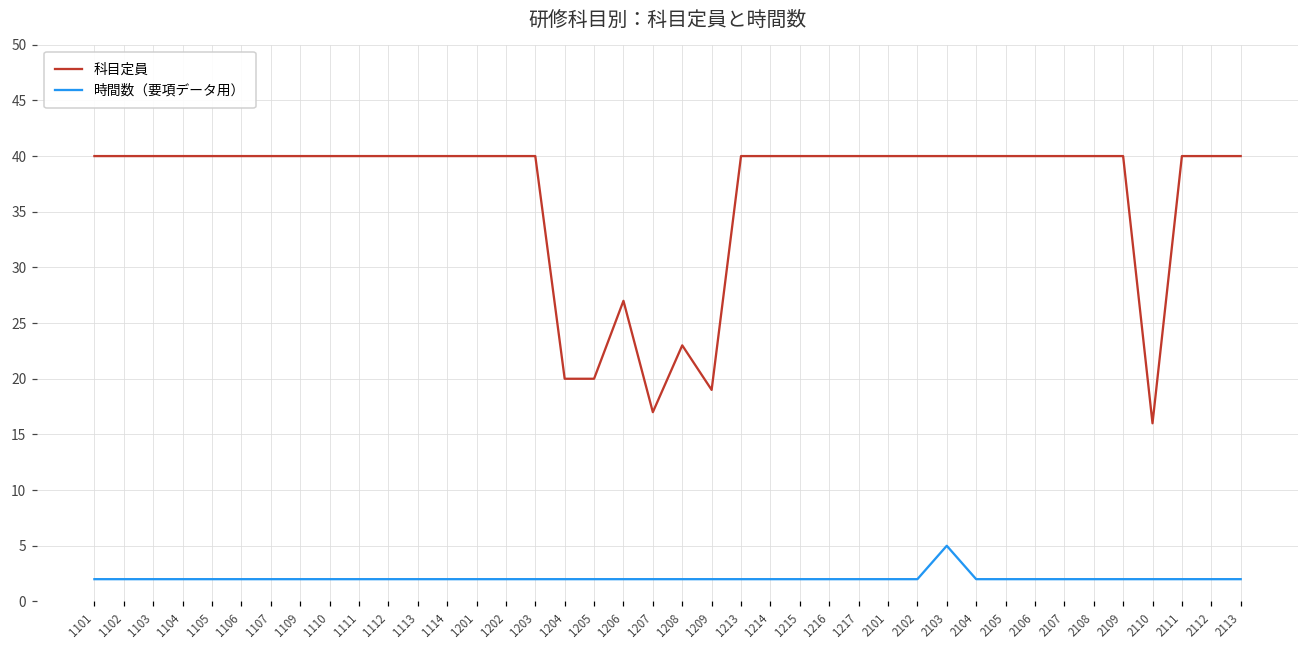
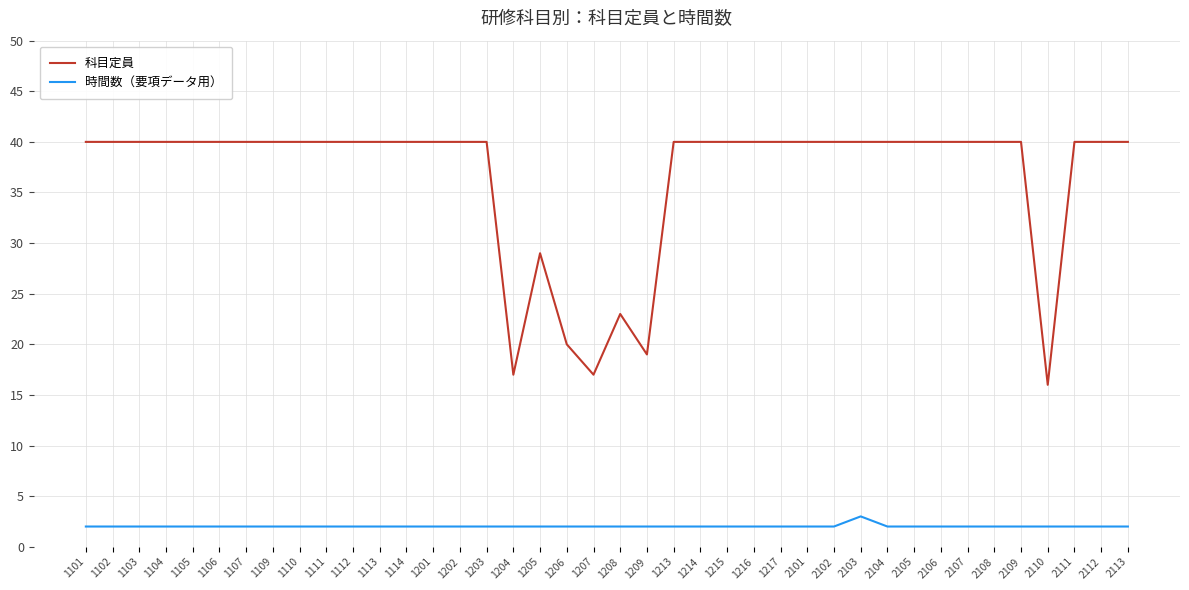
科目定員, 1204: 20 -> 17
科目定員, 1205: 20 -> 29
科目定員, 1206: 27 -> 20
時間数（要項データ用）, 2103: 5 -> 3
